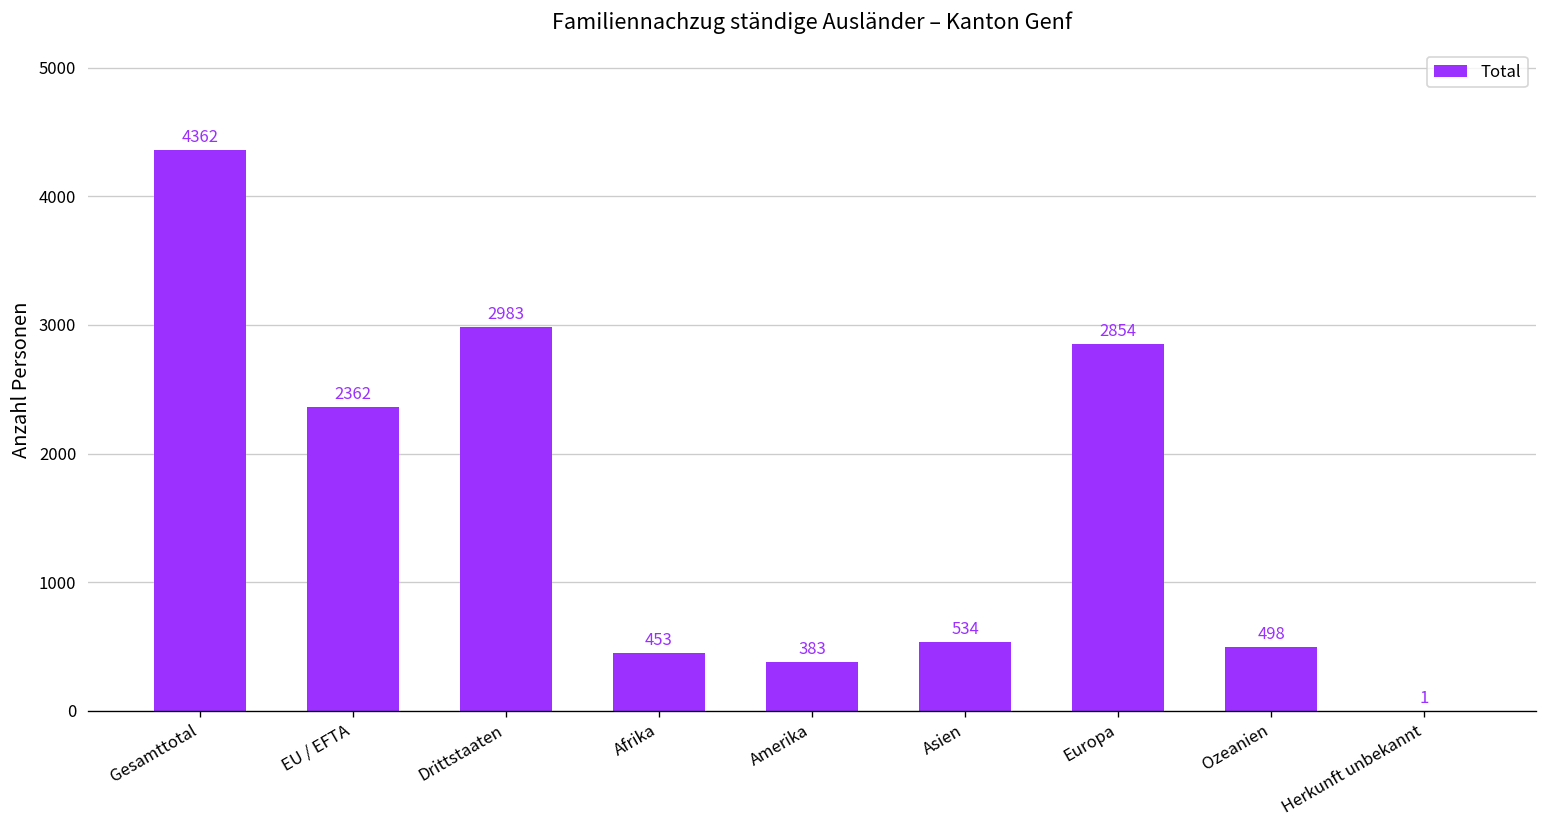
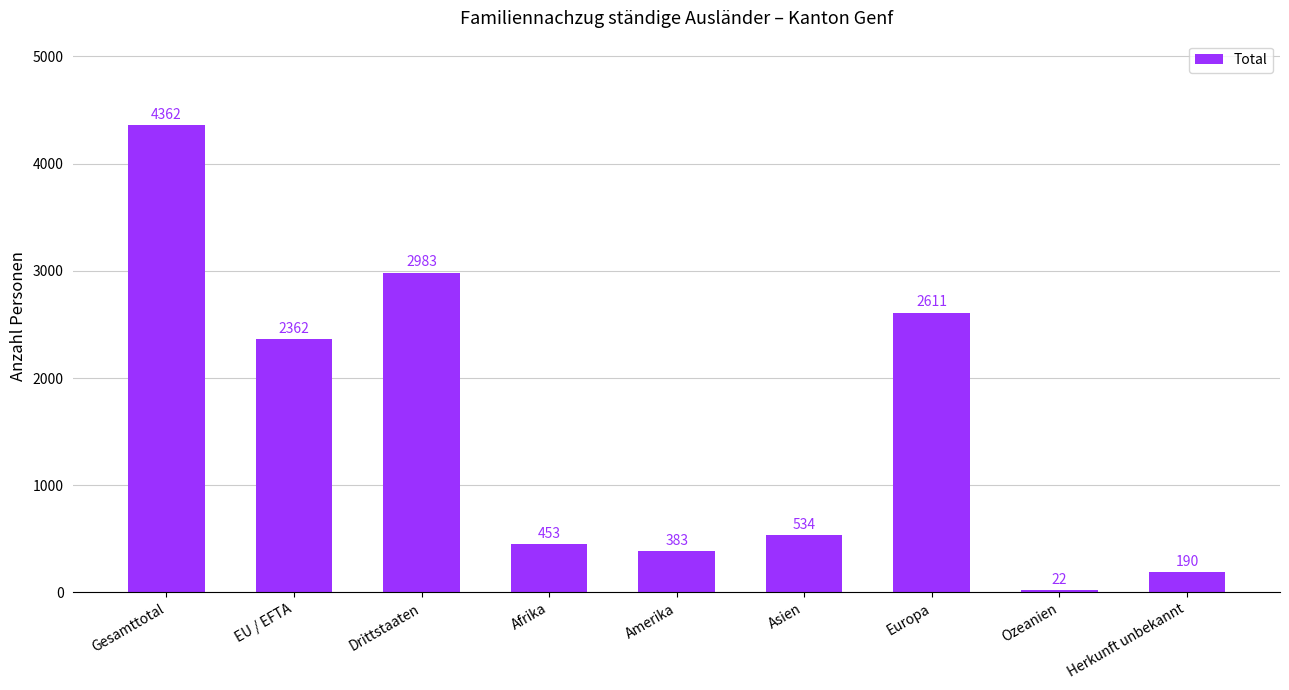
Europa: 2854 -> 2611
Ozeanien: 498 -> 22
Herkunft unbekannt: 1 -> 190
